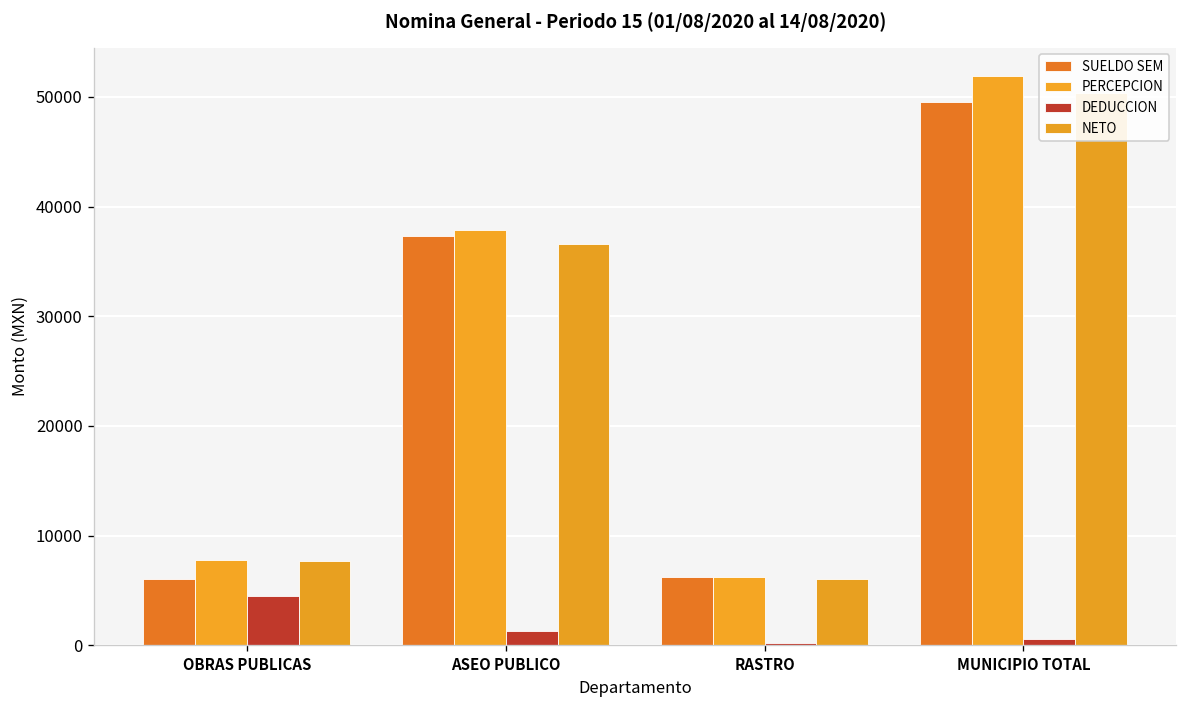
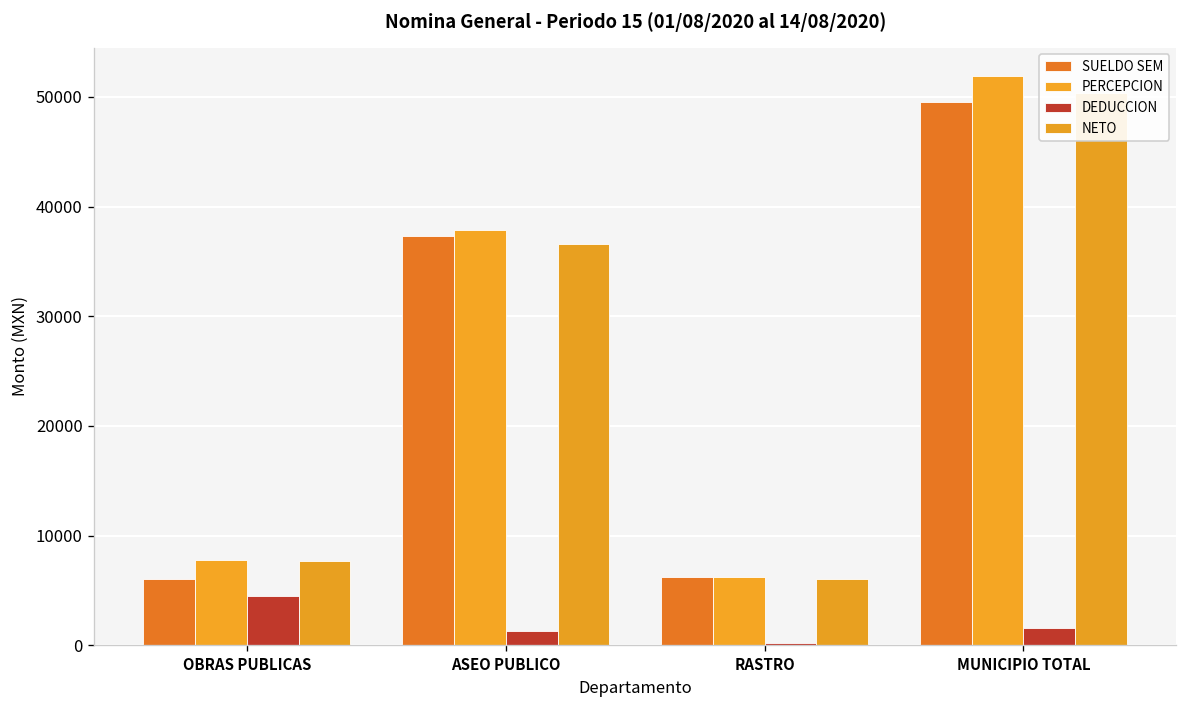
DEDUCCION, MUNICIPIO TOTAL: 1000 -> 2000
